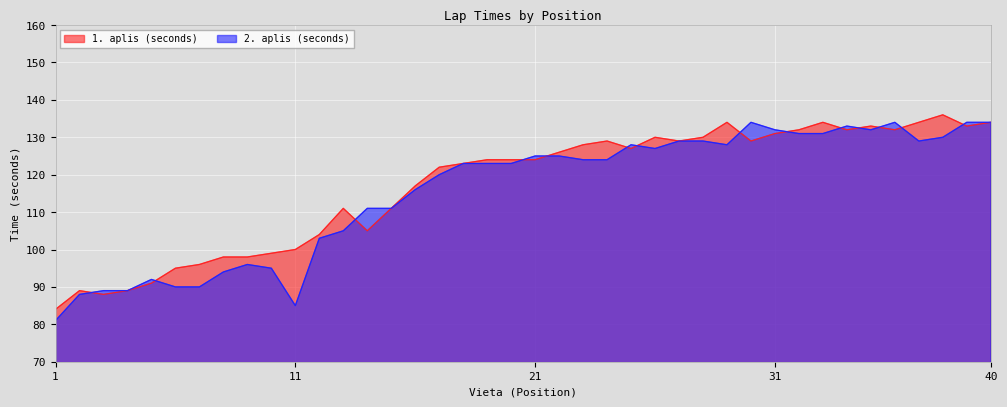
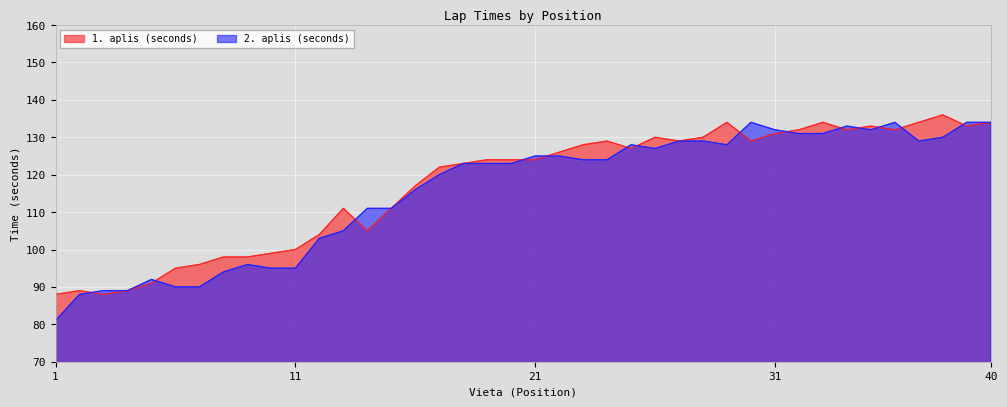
1. aplis (seconds), 1: 84 -> 88
2. aplis (seconds), 11: 85 -> 95
